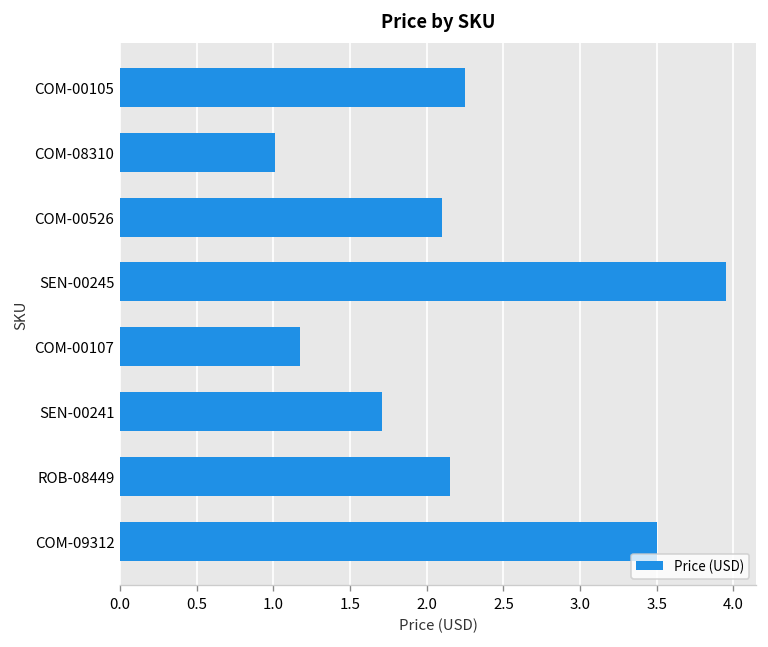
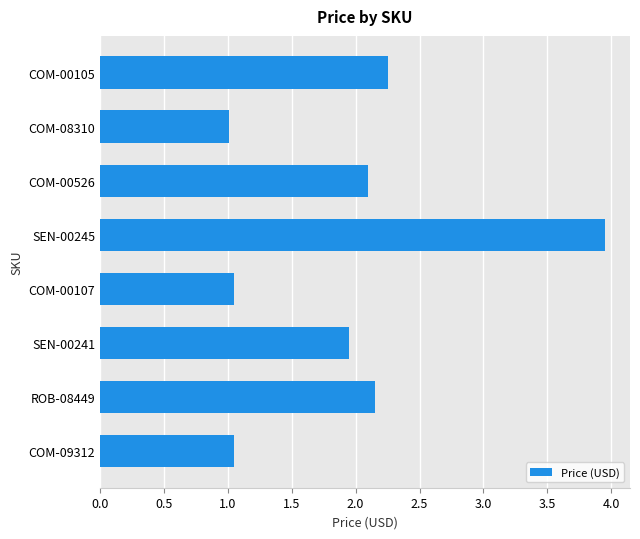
COM-00107: 1.17 -> 1.05
SEN-00241: 1.71 -> 1.95
COM-09312: 3.50 -> 1.05
